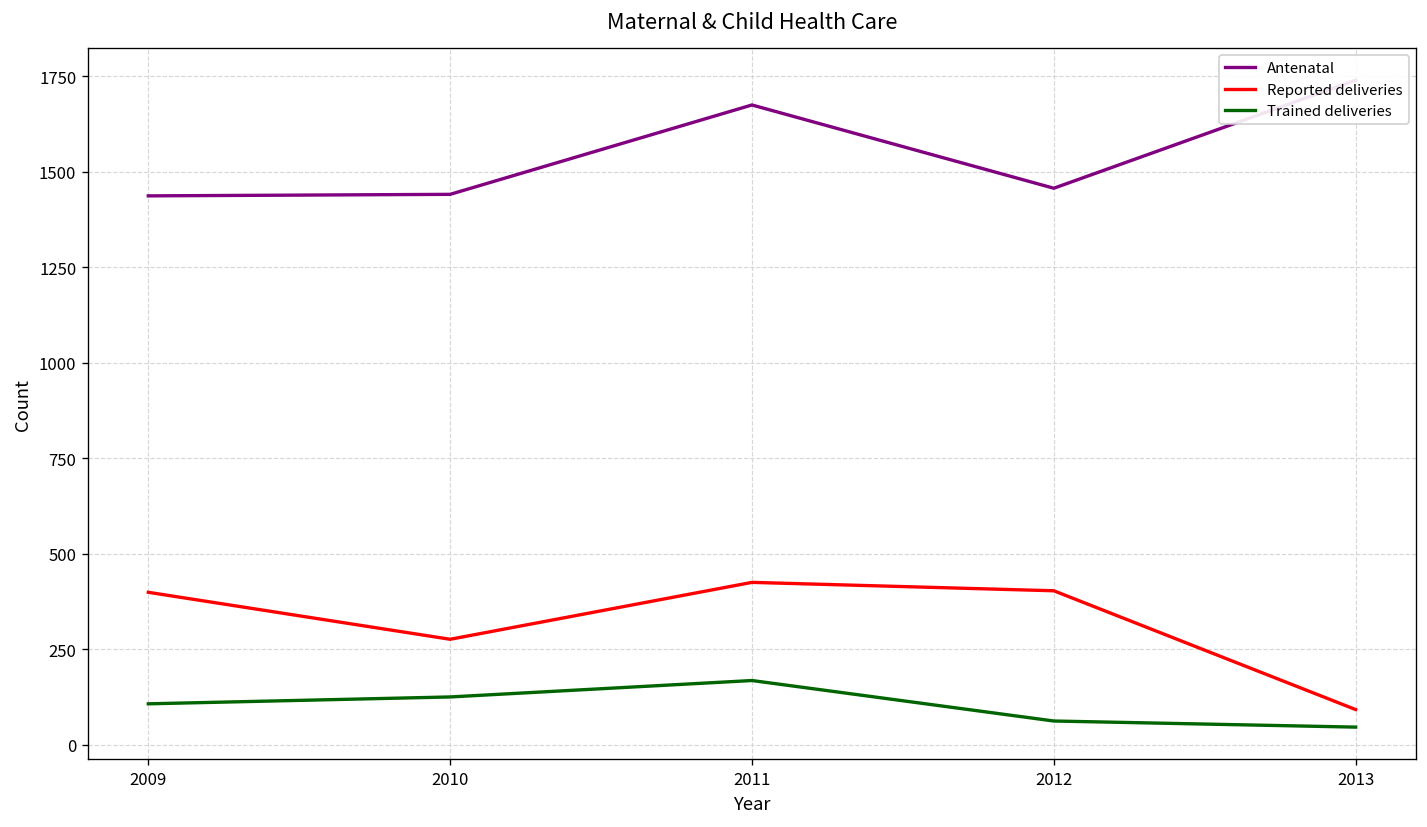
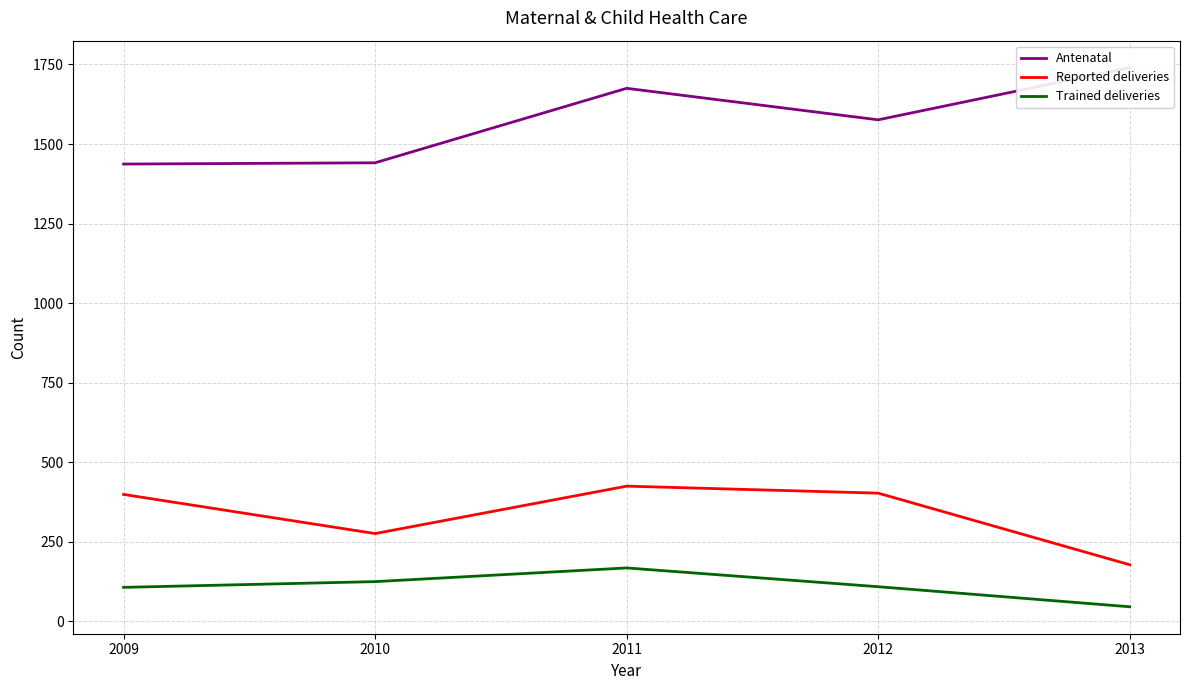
Antenatal, 2012: 1460 -> 1580
Trained deliveries, 2012: 60 -> 110
Reported deliveries, 2013: 90 -> 180
